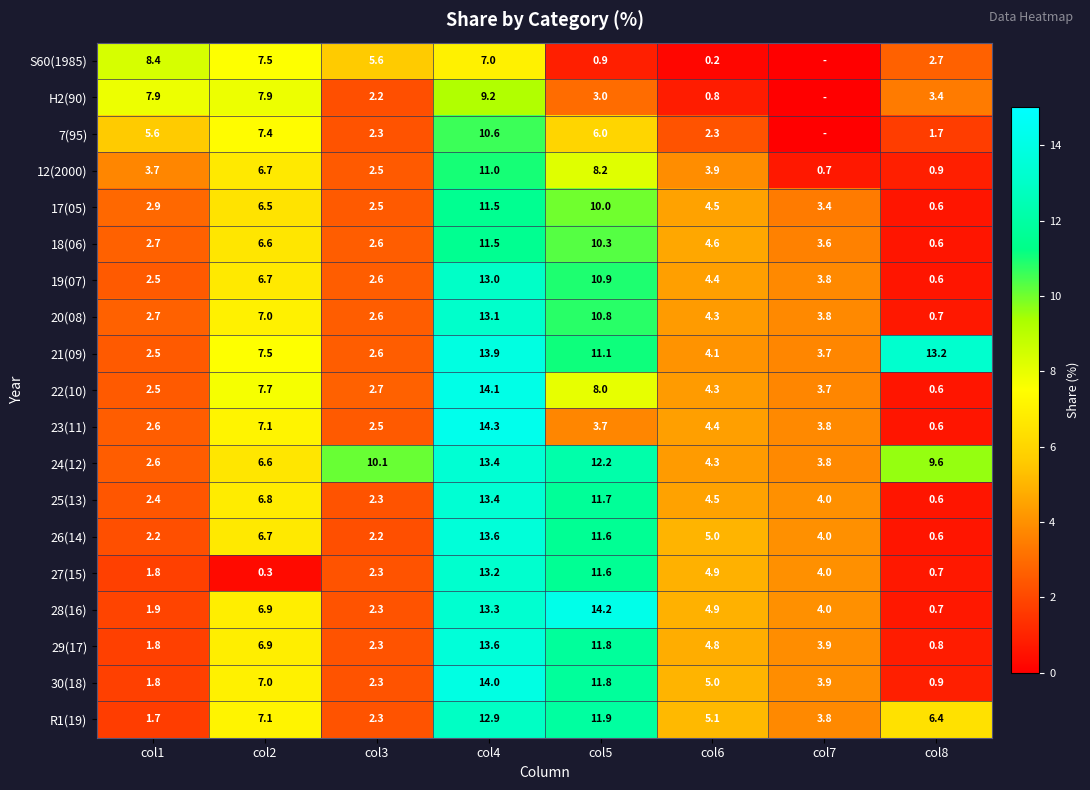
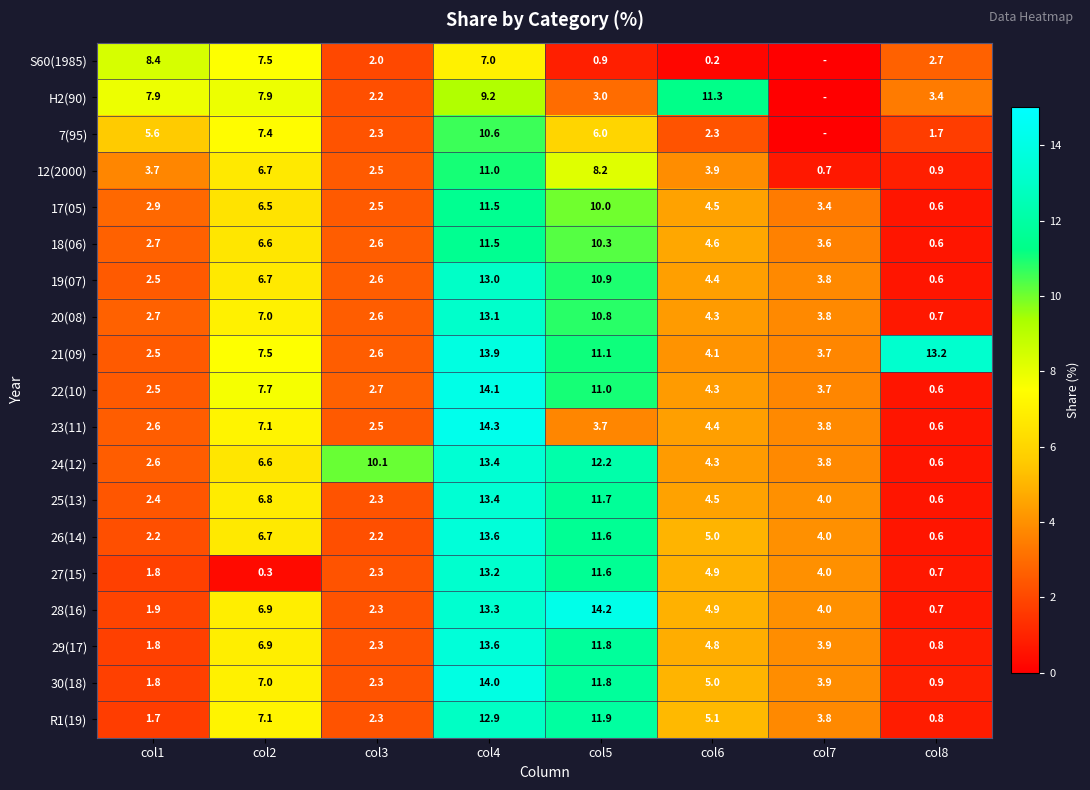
S60(1985), col3: 5.6 -> 2.0
H2(90), col6: 0.8 -> 11.3
22(10), col5: 8.0 -> 11.0
24(12), col8: 9.6 -> 0.6
R1(19), col8: 6.4 -> 0.8
